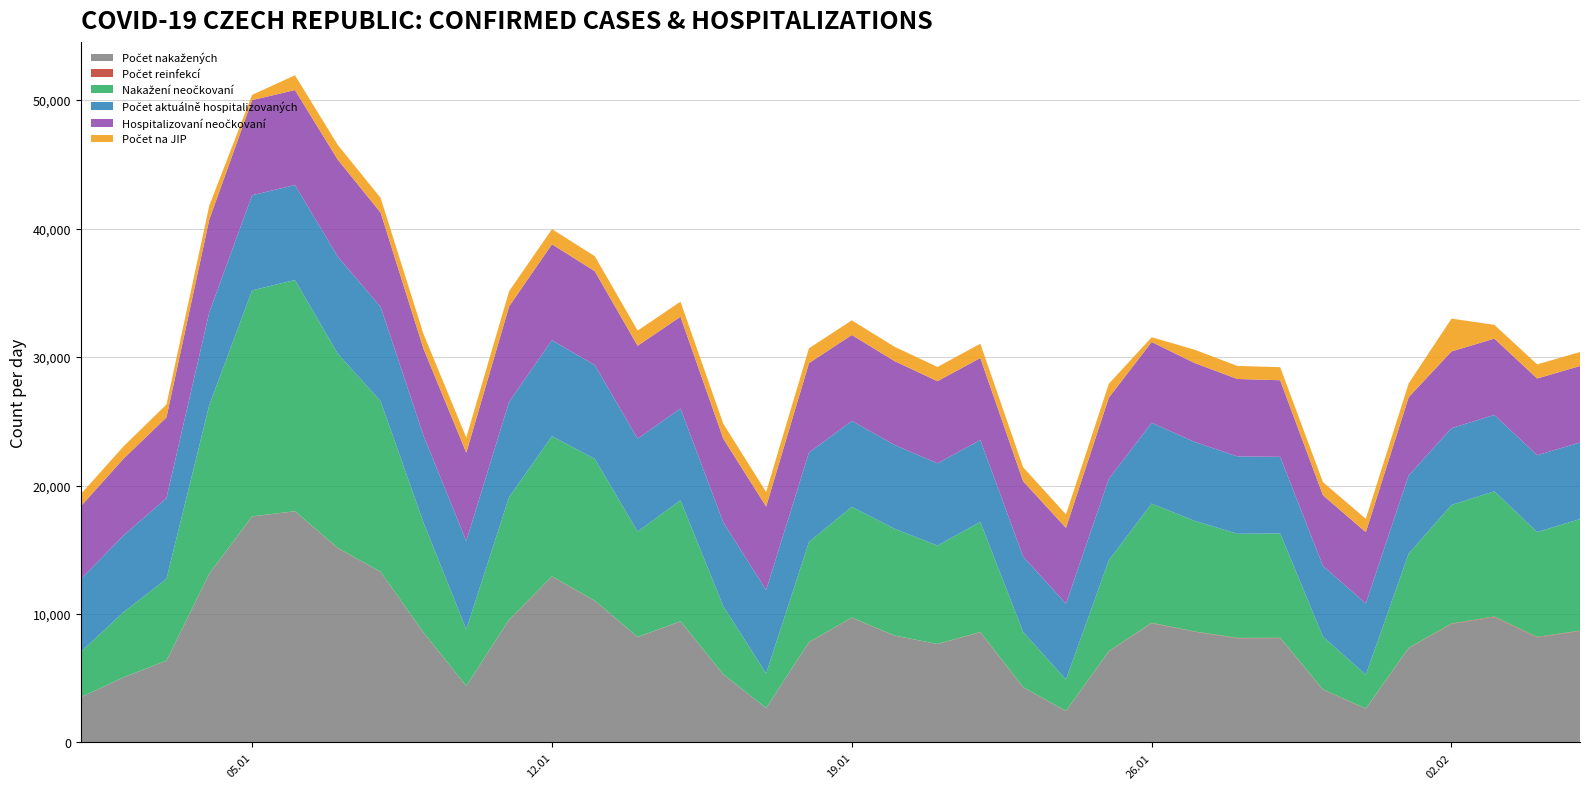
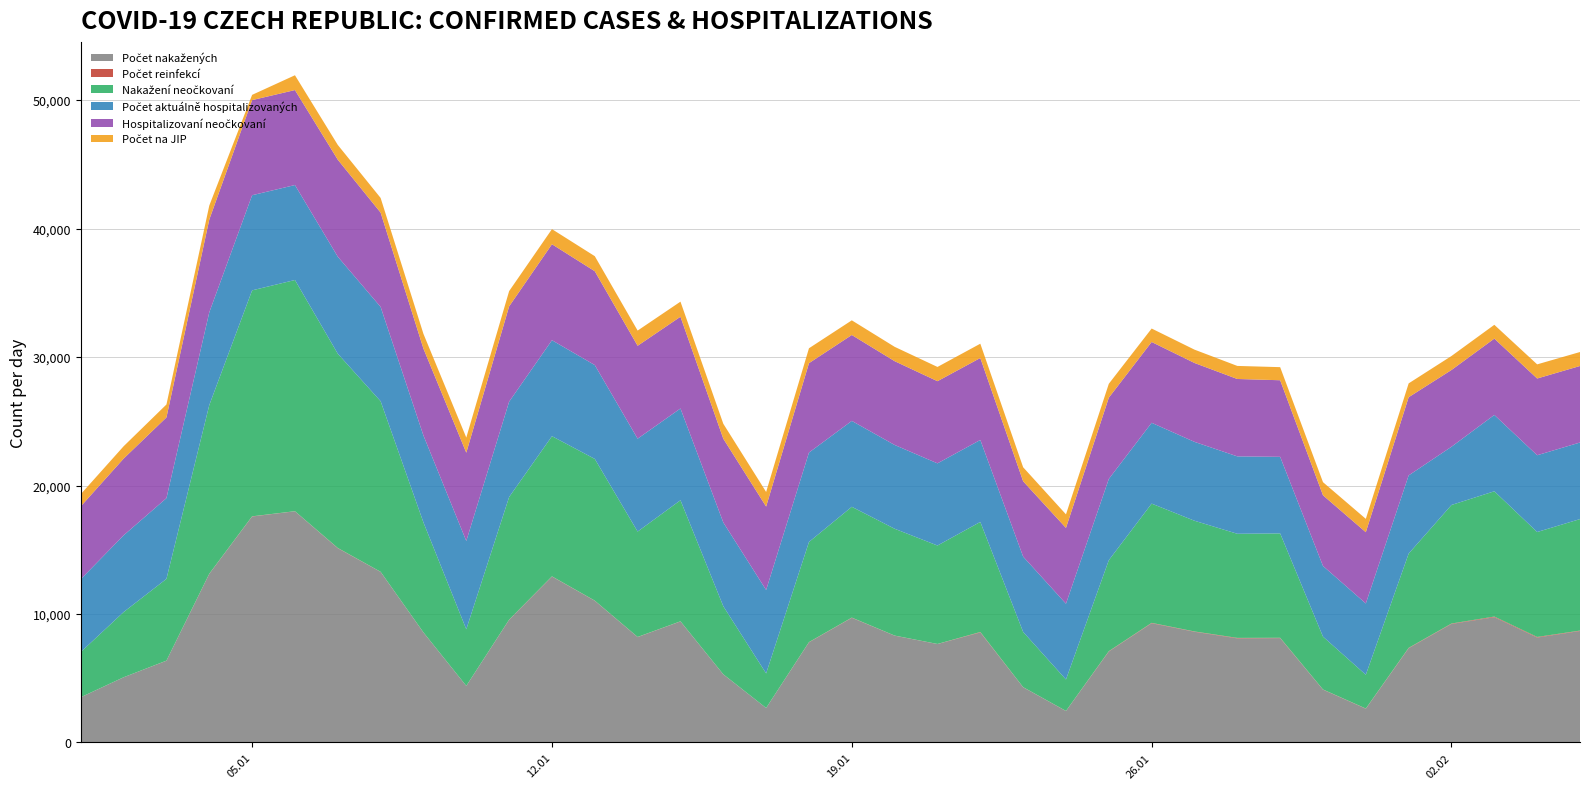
Počet na JIP, 26.01: 400 -> 1,000
Počet aktuálně hospitalizovaných, 02.02: 6,000 -> 4,500
Počet na JIP, 02.02: 2,600 -> 1,100
